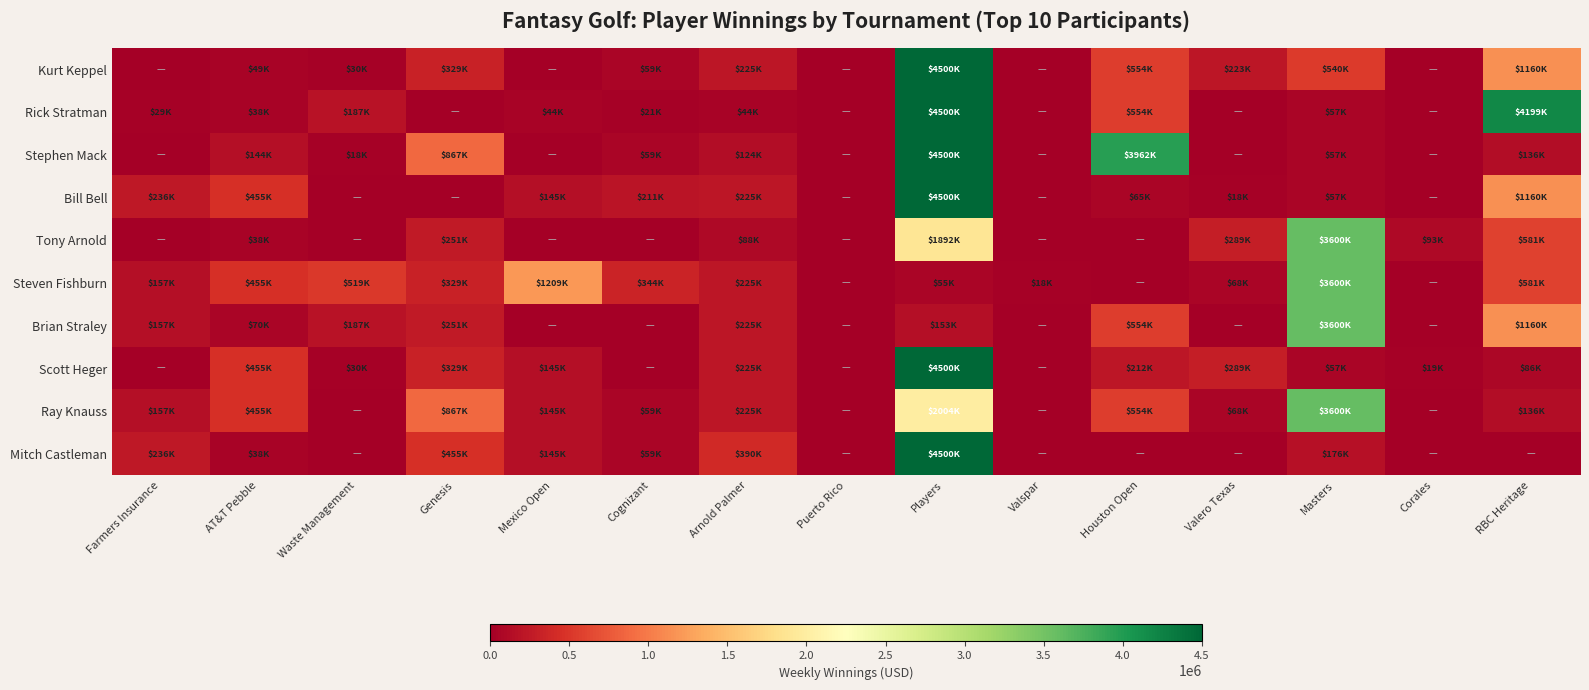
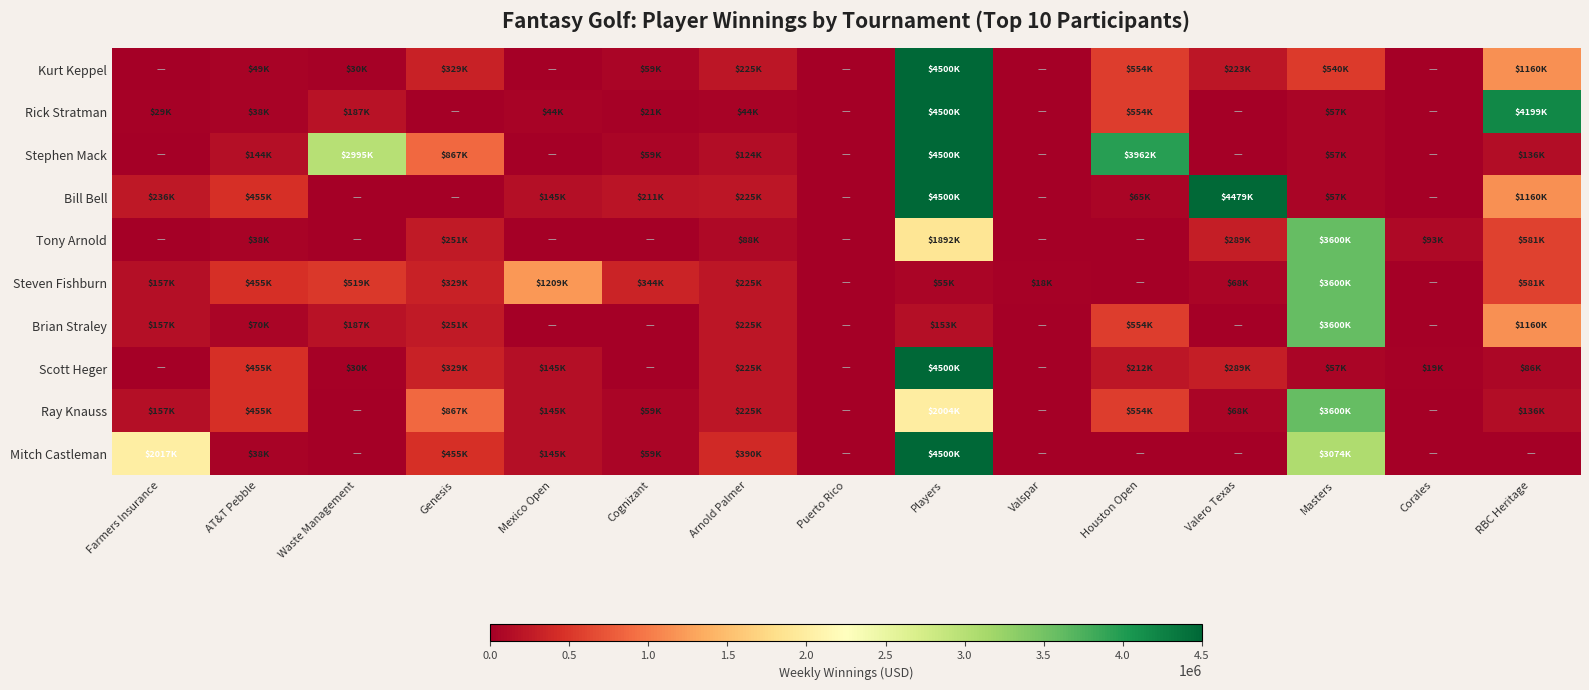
Stephen Mack, Waste Management: $18K -> $2995K
Bill Bell, Valero Texas: $18K -> $4479K
Mitch Castleman, Farmers Insurance: $236K -> $2017K
Mitch Castleman, Masters: $176K -> $3074K
